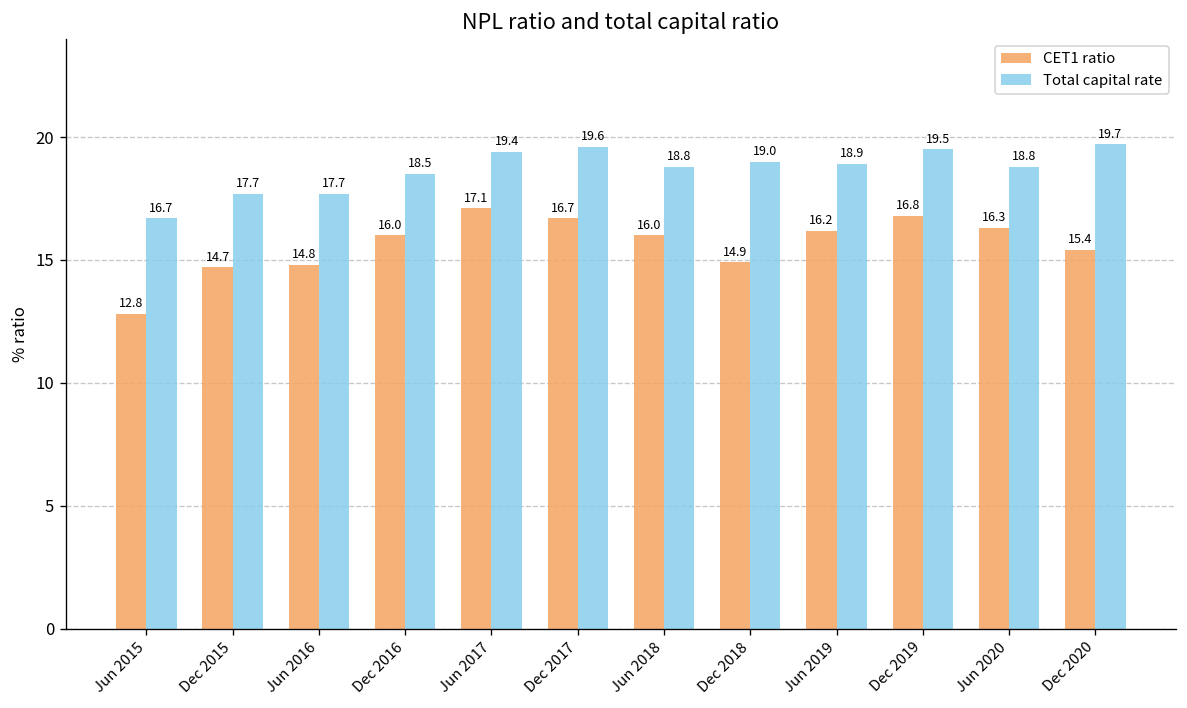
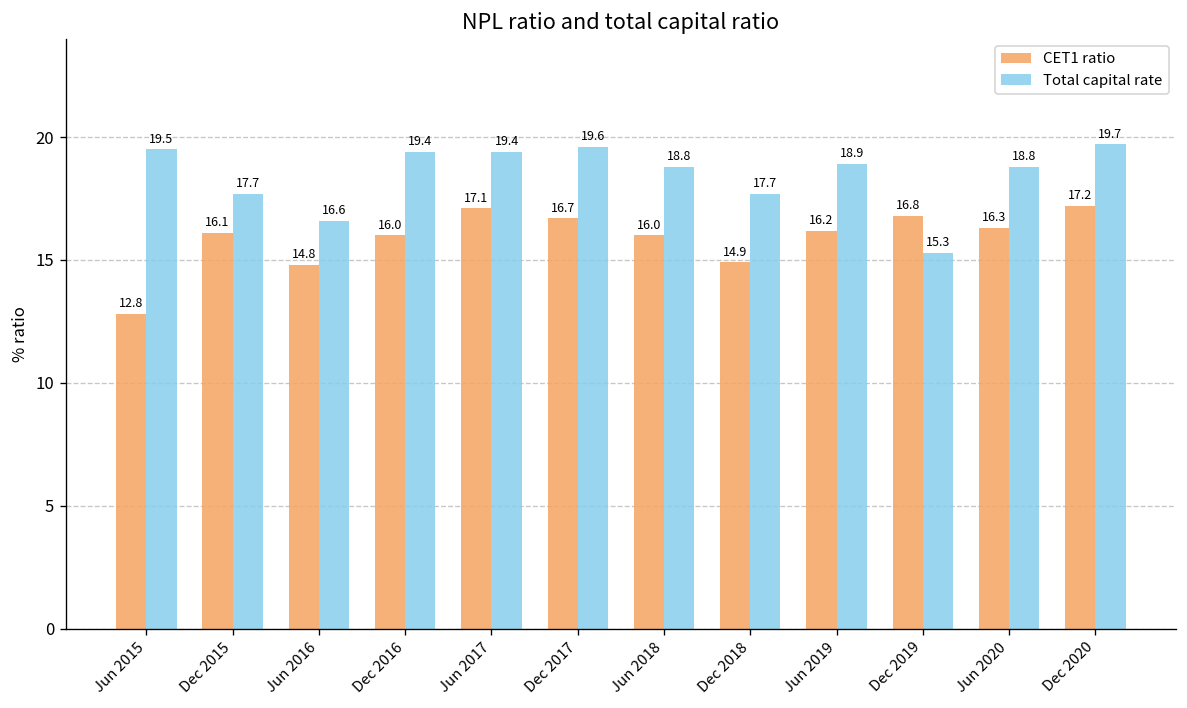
Total capital rate, Jun 2015: 16.7 -> 19.5
CET1 ratio, Dec 2015: 14.7 -> 16.1
Total capital rate, Jun 2016: 17.7 -> 16.6
Total capital rate, Dec 2016: 18.5 -> 19.4
Total capital rate, Dec 2018: 19.0 -> 17.7
Total capital rate, Dec 2019: 19.5 -> 15.3
CET1 ratio, Dec 2020: 15.4 -> 17.2
